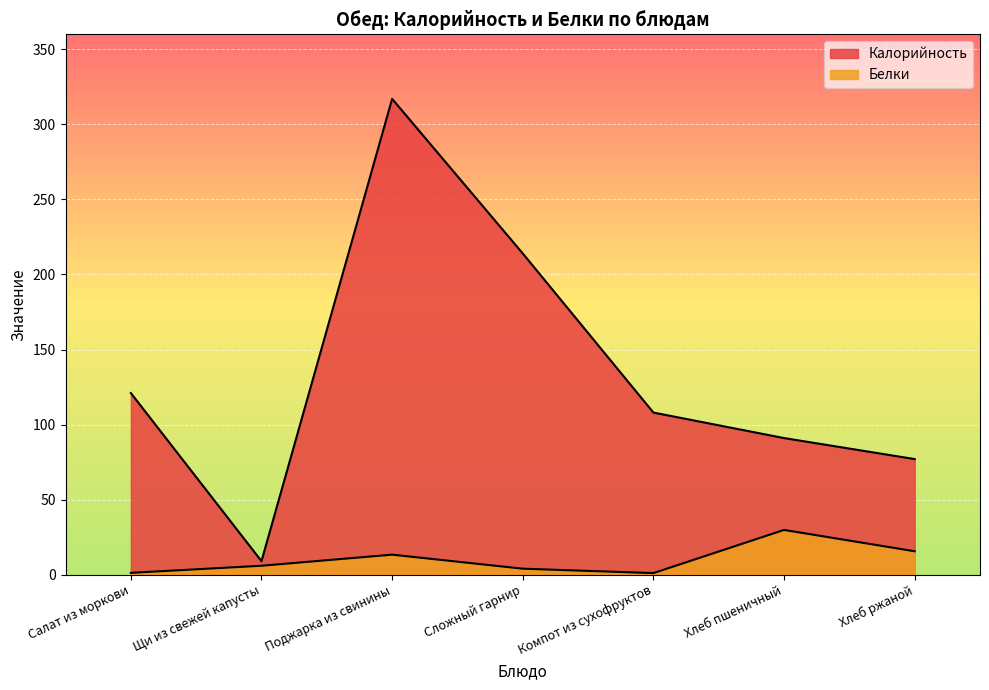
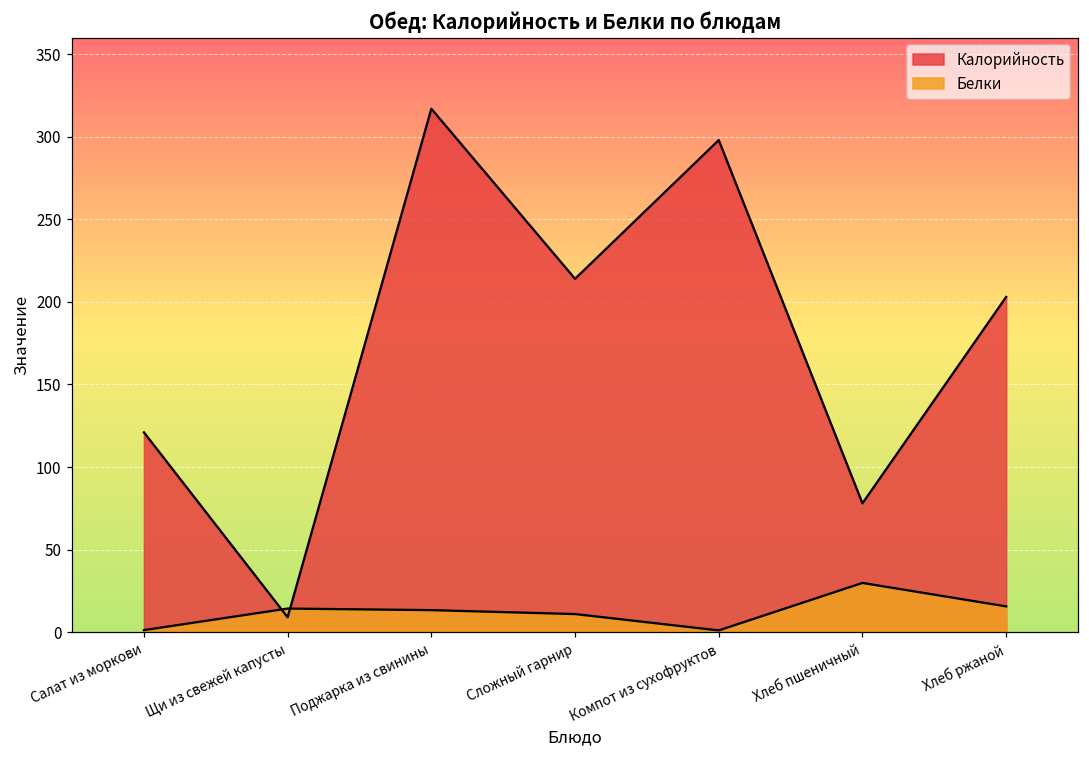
Белки, Щи из свежей капусты: 6 -> 14
Белки, Сложный гарнир: 4 -> 11
Калорийность, Компот из сухофруктов: 108 -> 298
Калорийность, Хлеб пшеничный: 91 -> 78
Калорийность, Хлеб ржаной: 77 -> 203
